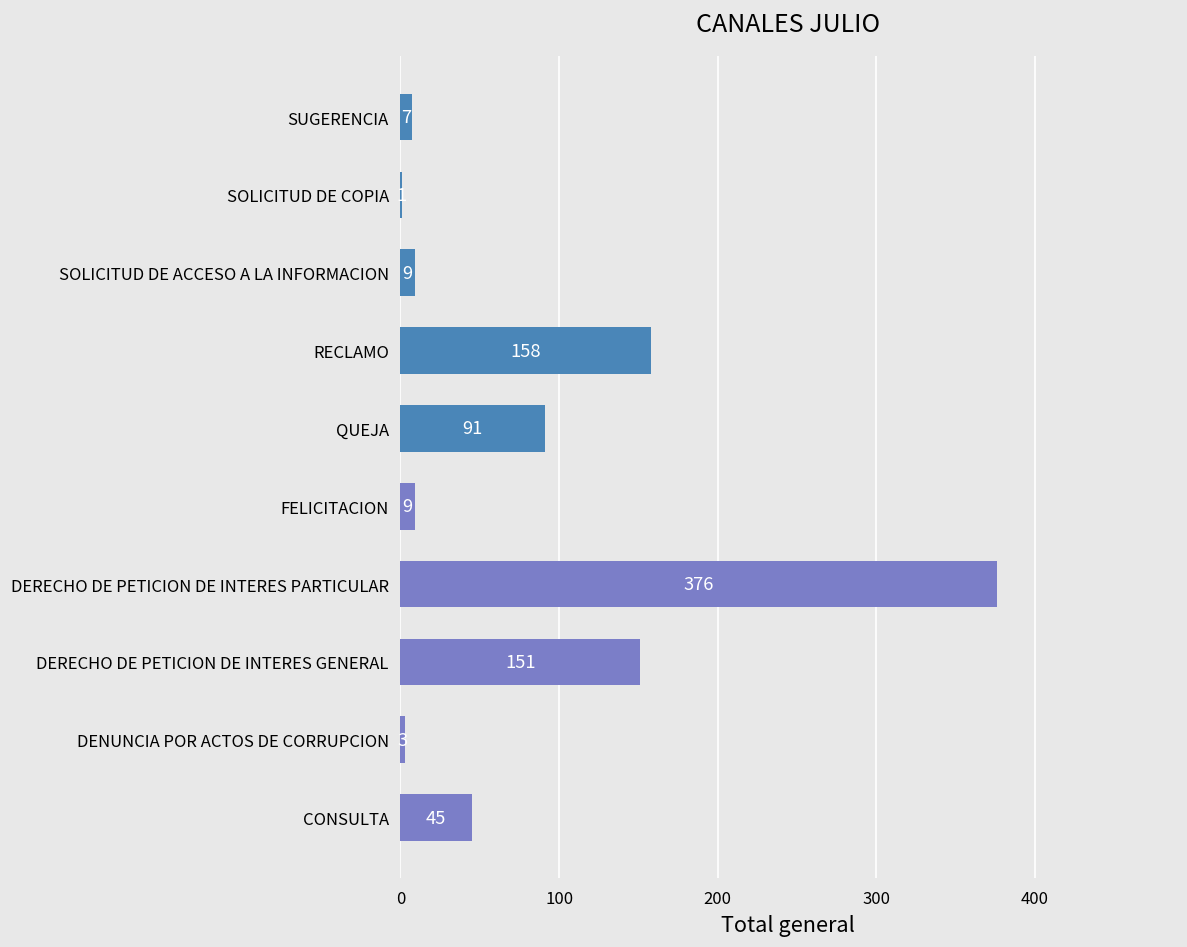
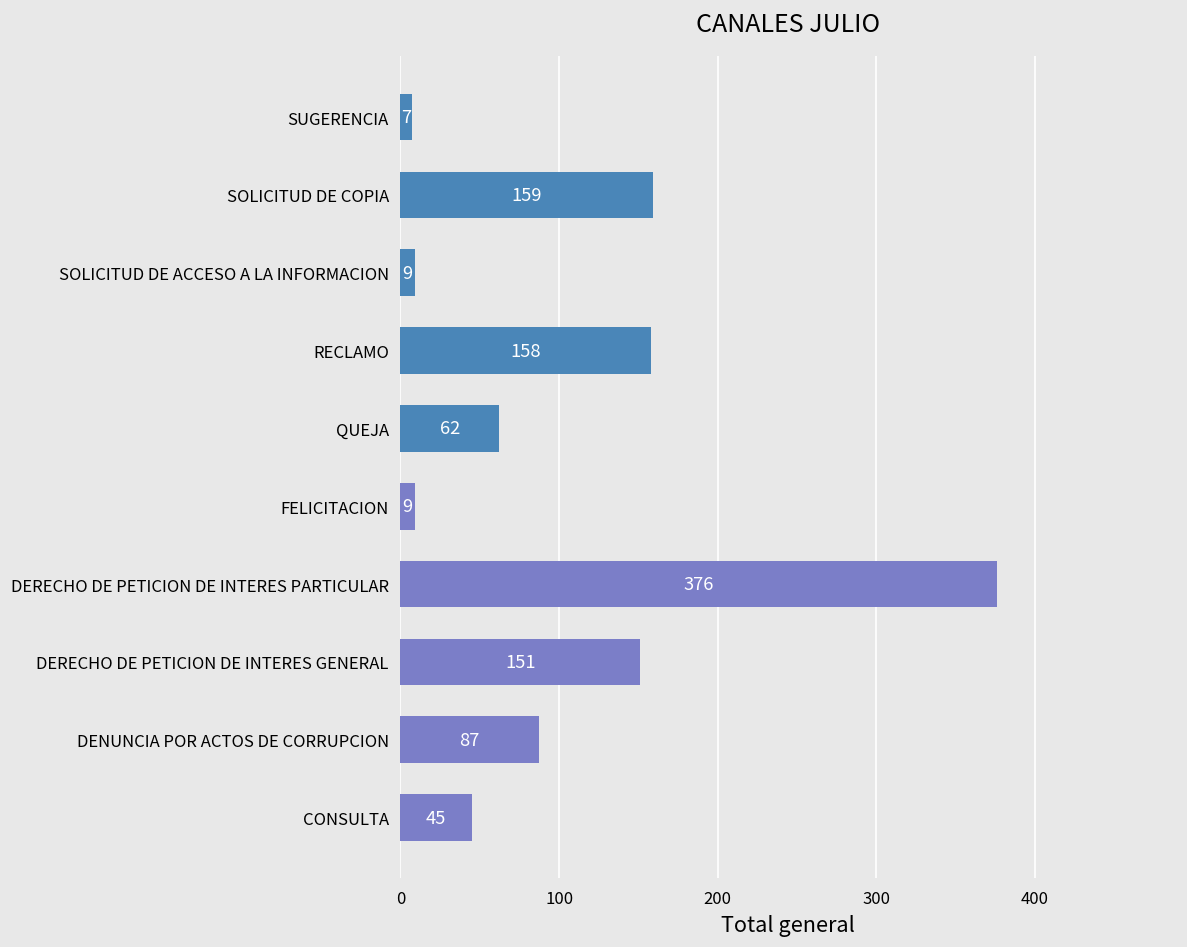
SOLICITUD DE COPIA: 1 -> 159
QUEJA: 91 -> 62
DENUNCIA POR ACTOS DE CORRUPCION: 3 -> 87
